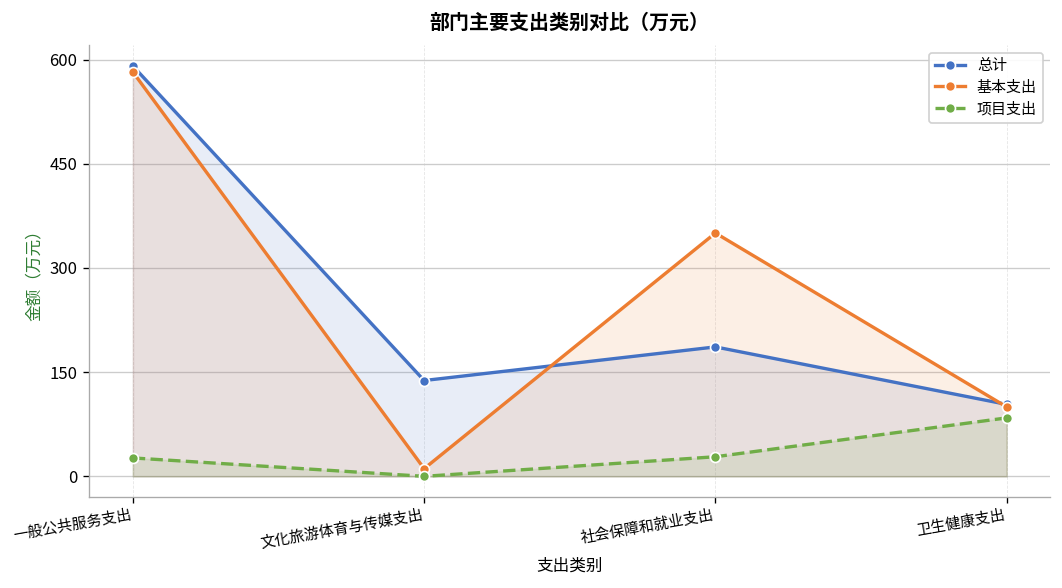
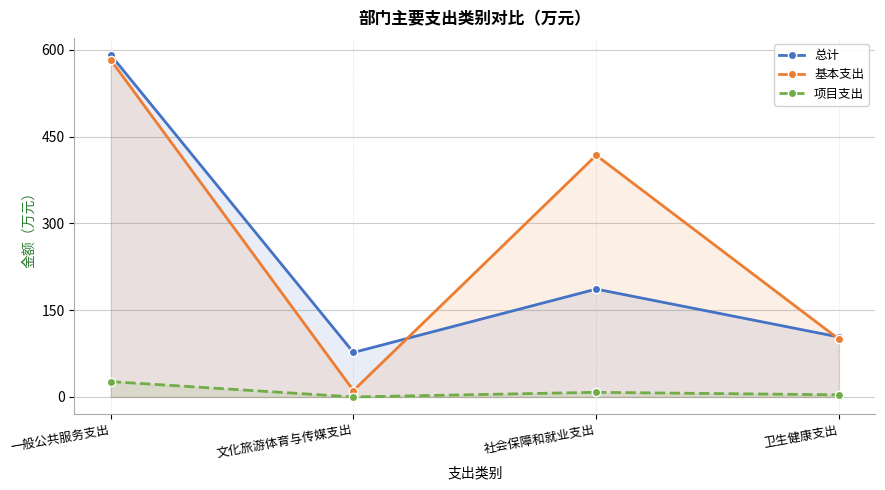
总计, 文化旅游体育与传媒支出: 140 -> 80
基本支出, 社会保障和就业支出: 350 -> 420
项目支出, 社会保障和就业支出: 30 -> 10
项目支出, 卫生健康支出: 80 -> 0
